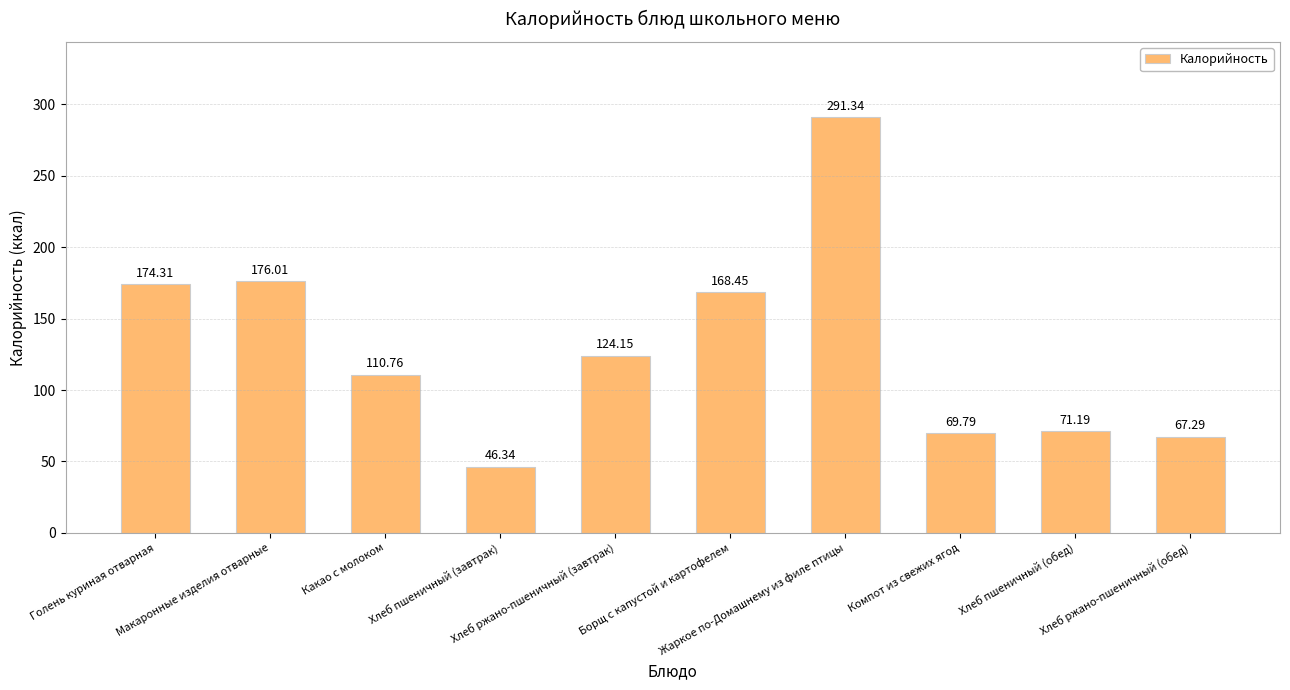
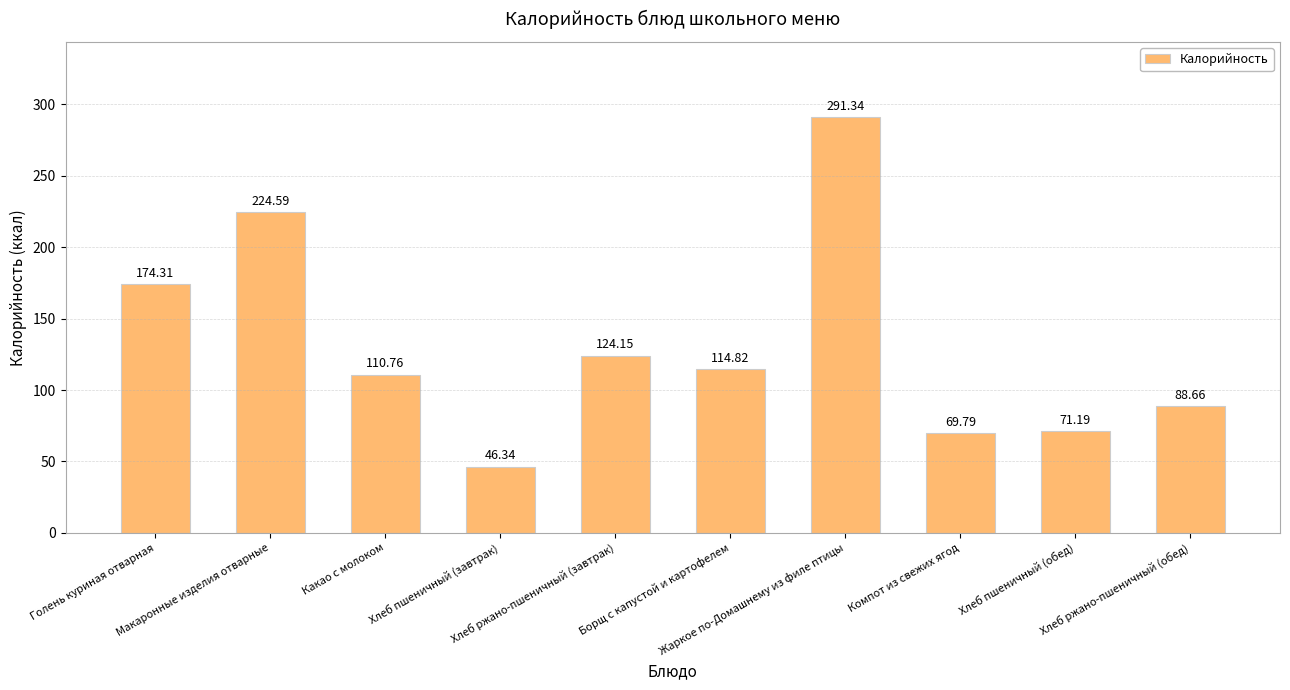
Макаронные изделия отварные: 176.01 -> 224.59
Борщ с капустой и картофелем: 168.45 -> 114.82
Хлеб ржано-пшеничный (обед): 67.29 -> 88.66
